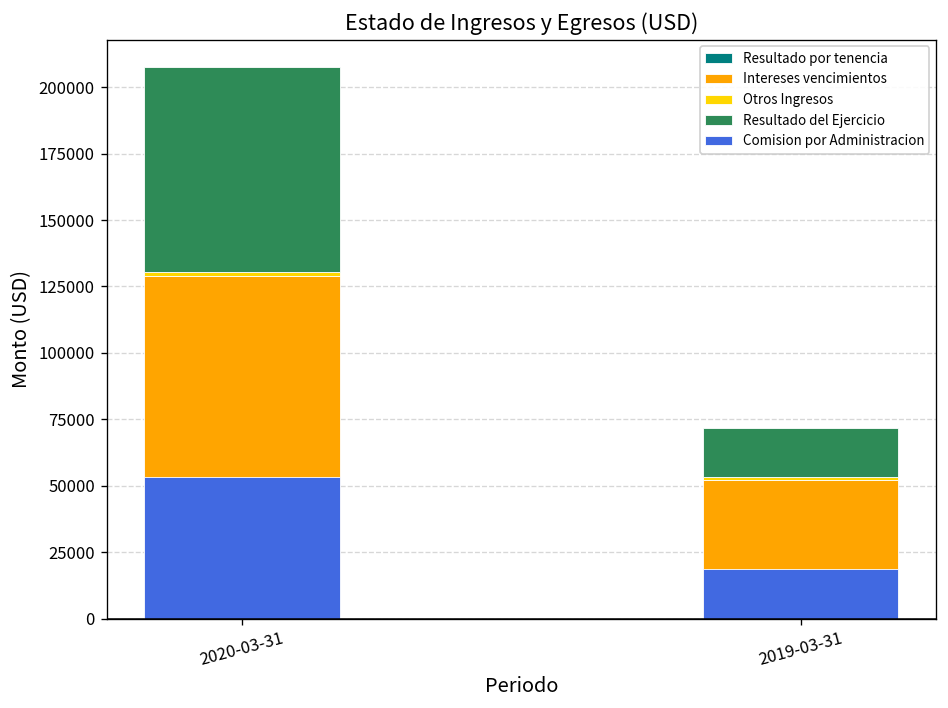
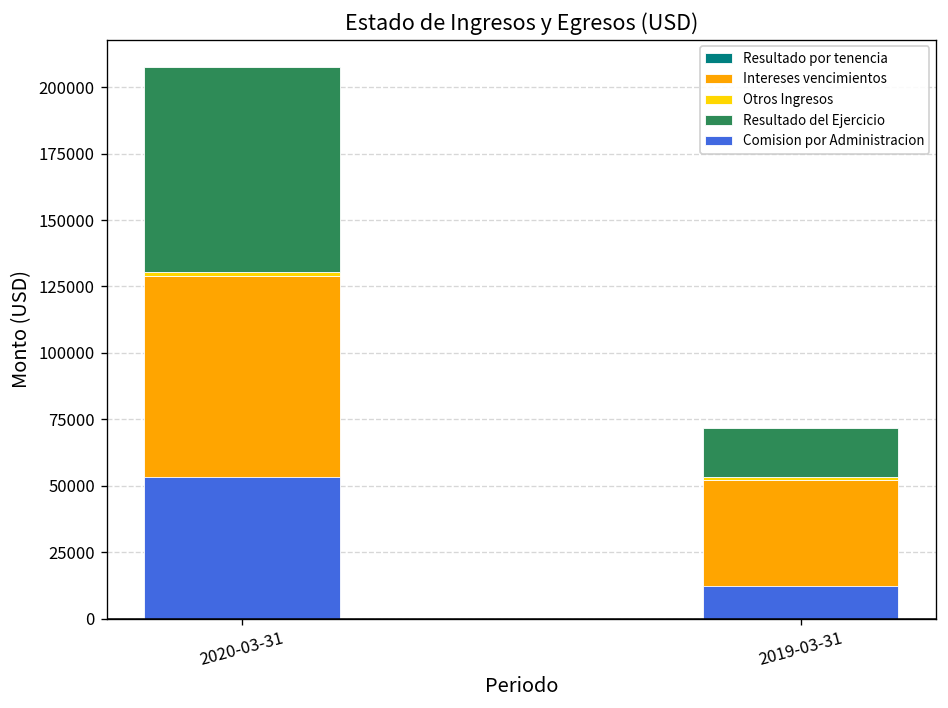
Comision por Administracion, 2019-03-31: 19000 -> 12000
